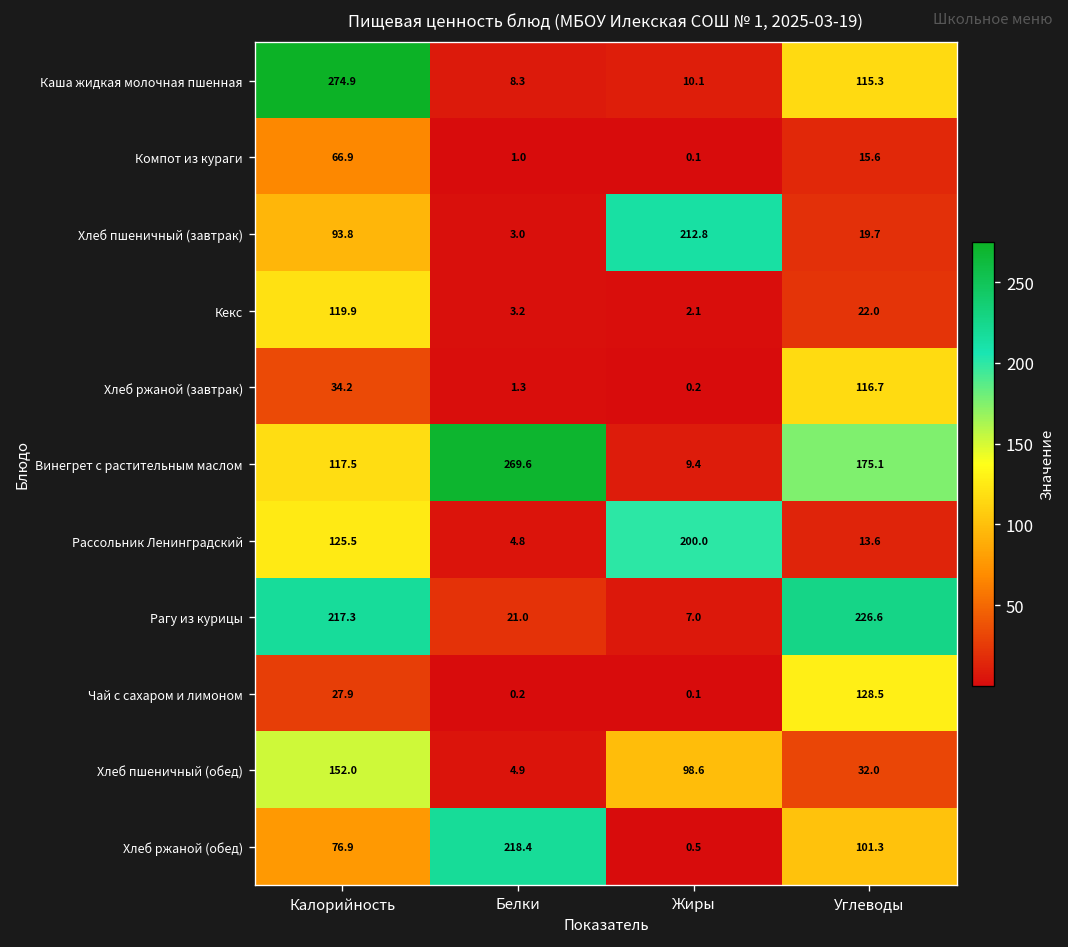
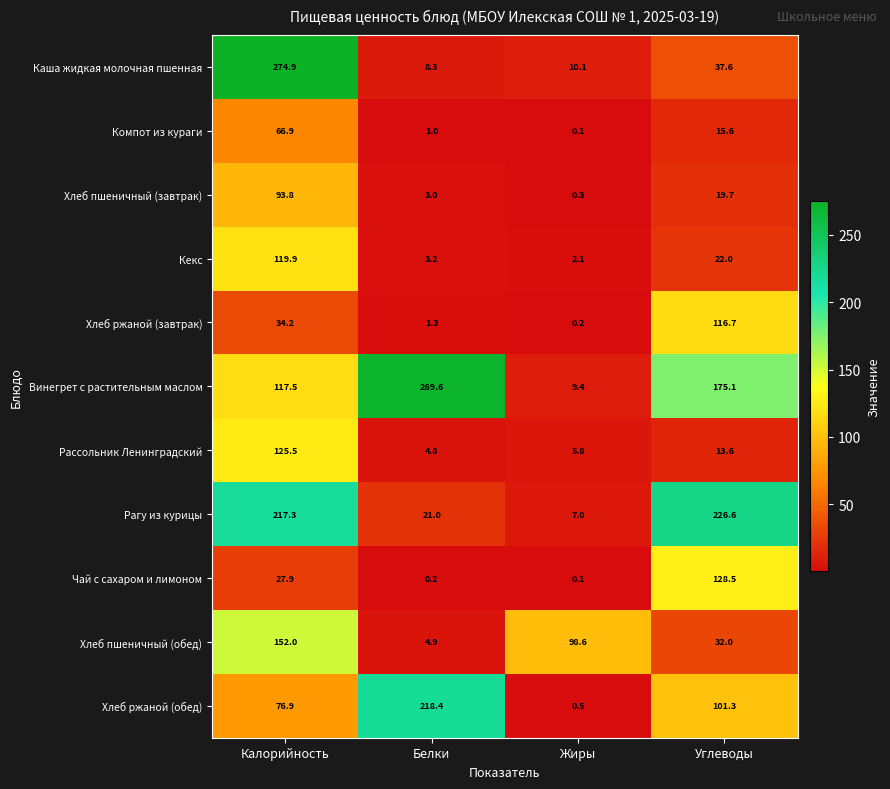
Каша жидкая молочная пшенная, Углеводы: 115.3 -> 37.6
Хлеб пшеничный (завтрак), Жиры: 212.8 -> 0.3
Рассольник Ленинградский, Жиры: 200.0 -> 5.8
